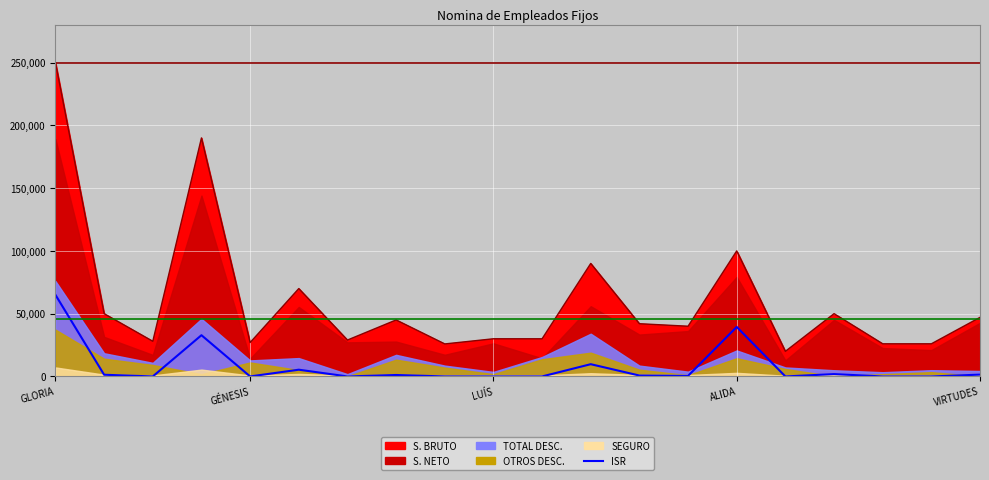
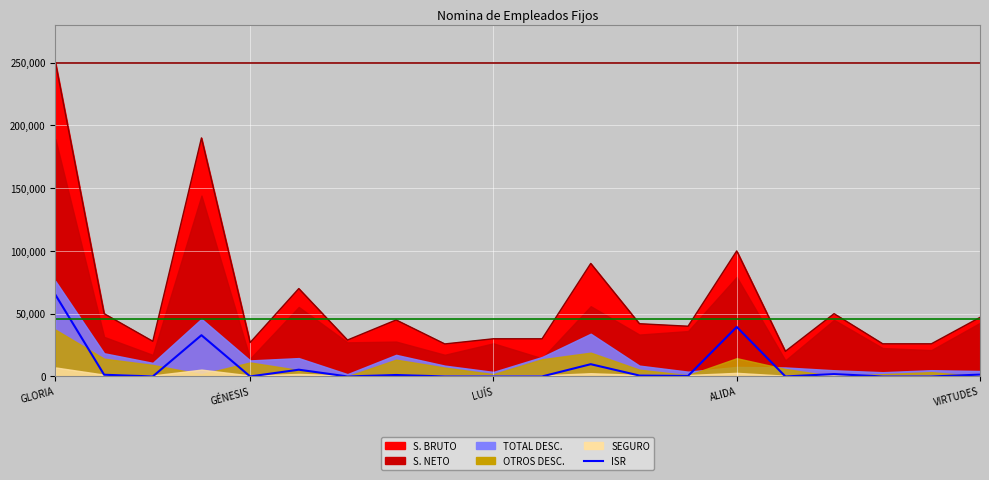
TOTAL DESC., ALIDA: 21,000 -> 8,000
